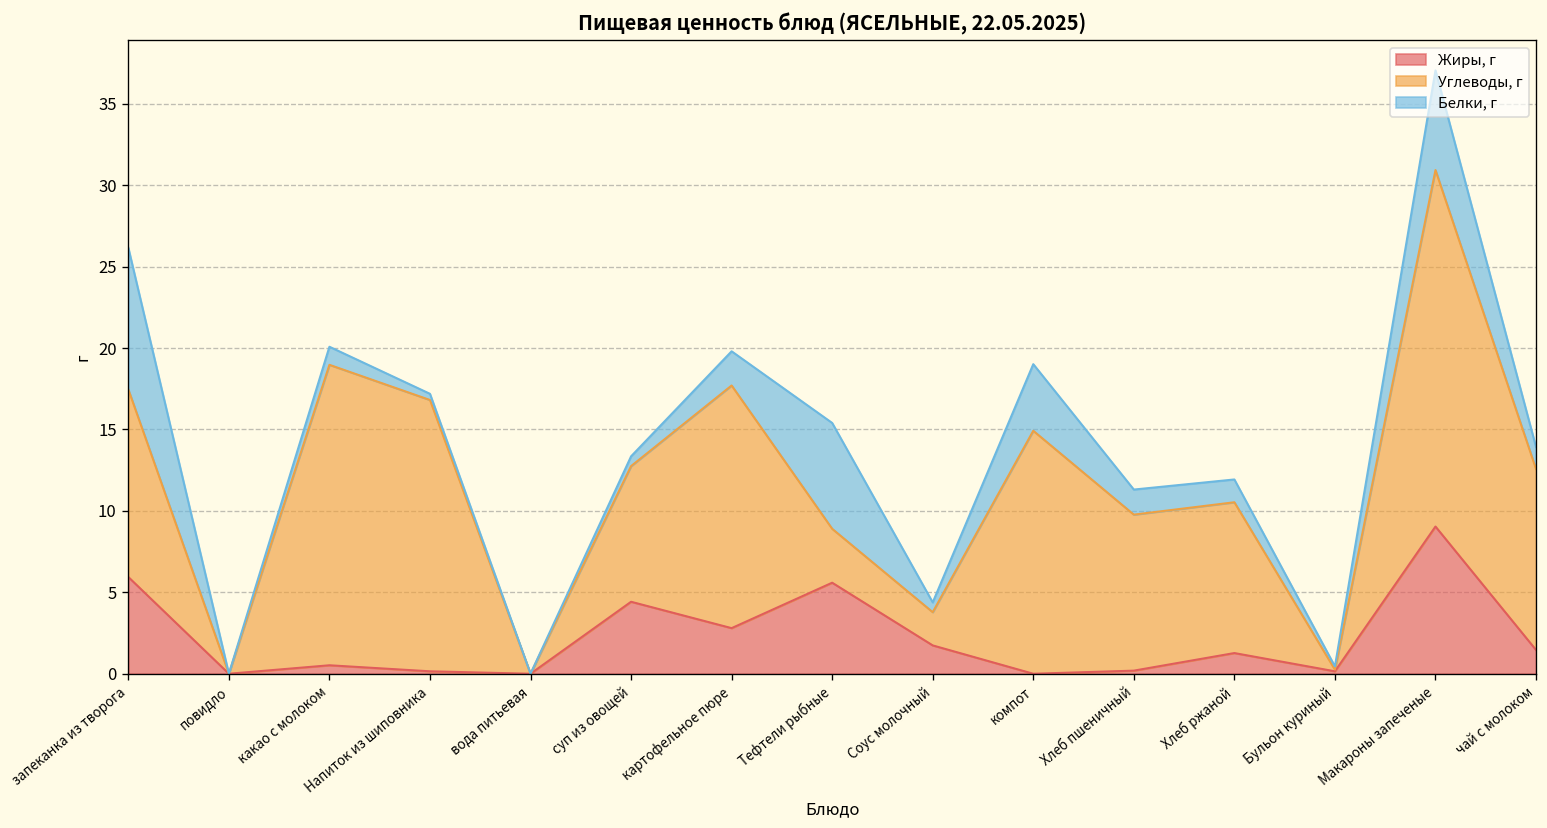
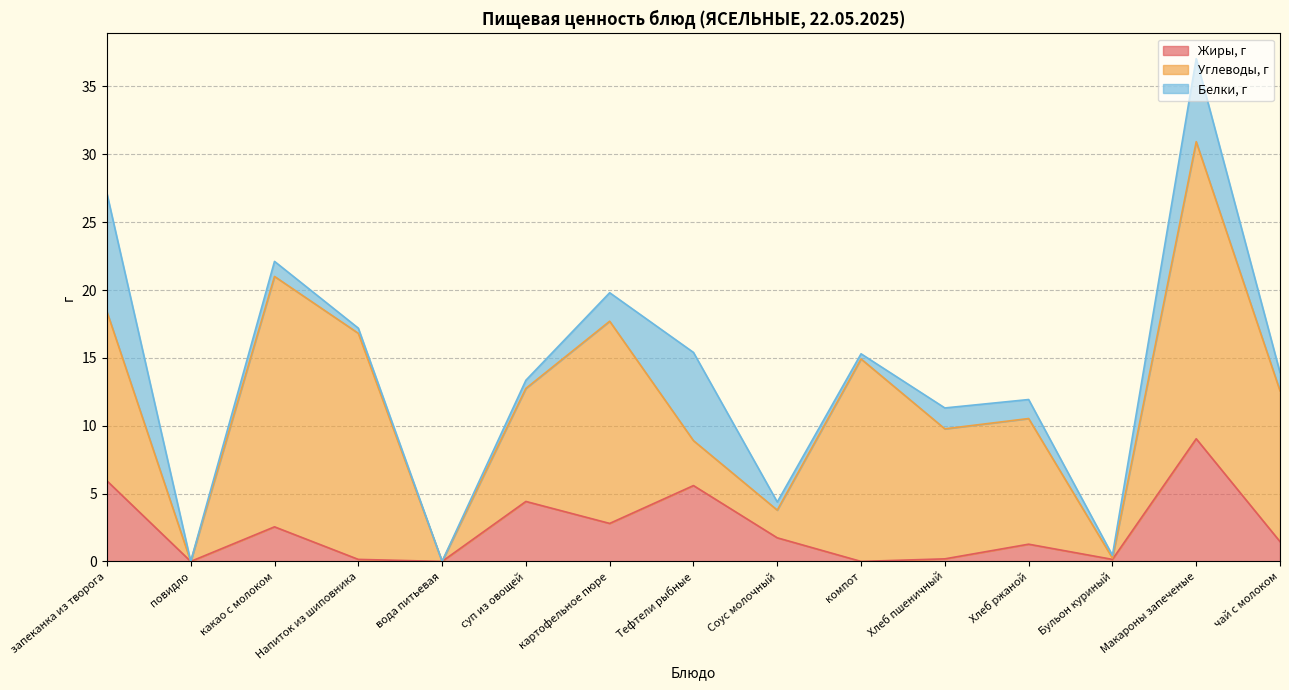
Углеводы, г, запеканка из творога: 11.5 -> 12.5
Жиры, г, какао с молоком: 0.5 -> 2.6
Белки, г, компот: 4.1 -> 0.4
